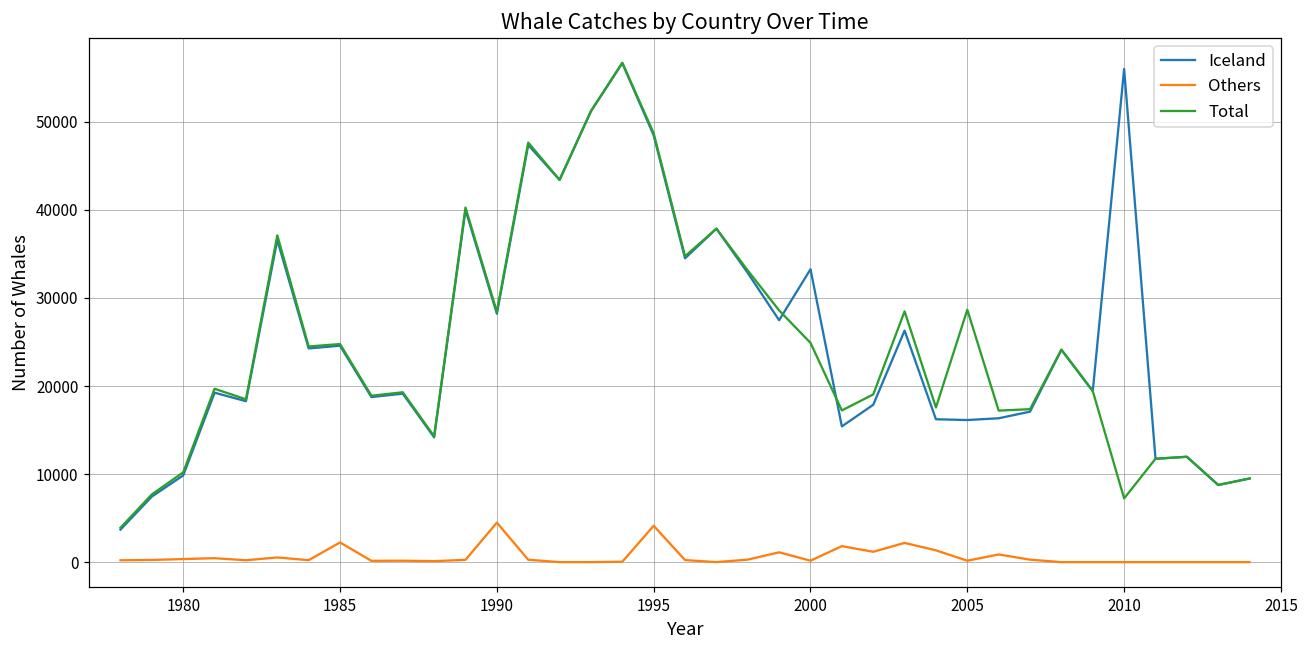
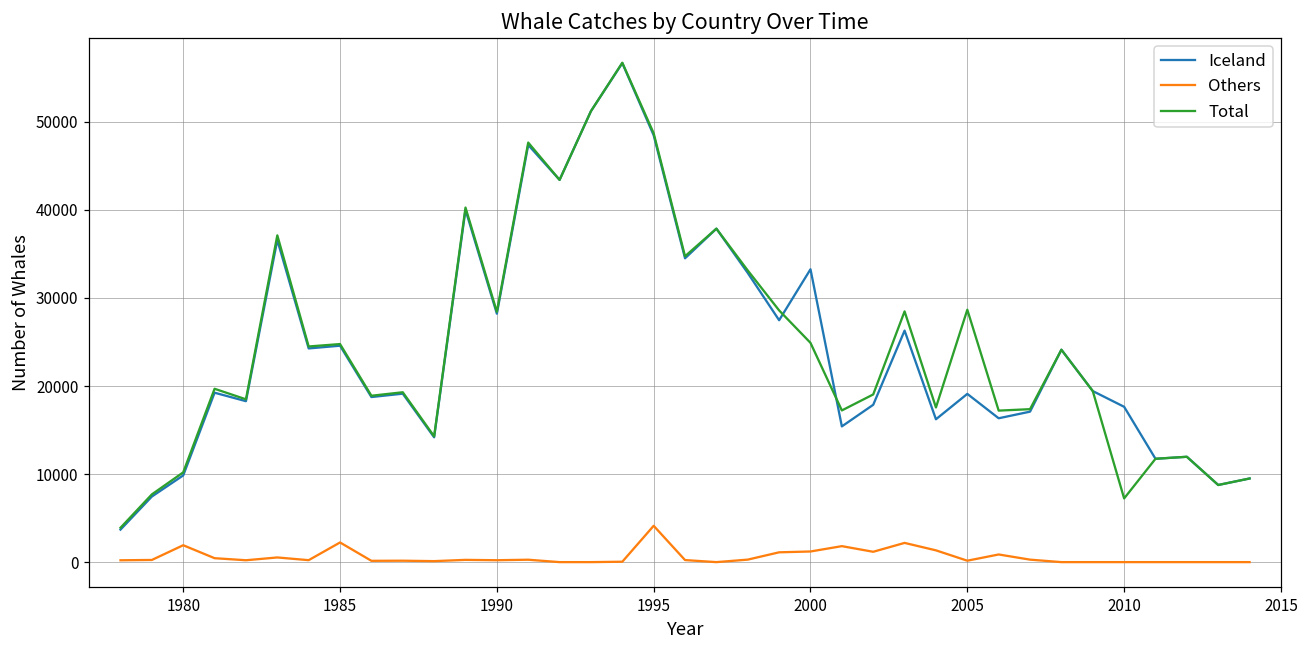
Others, 1980: 0 -> 2000
Others, 1990: 4000 -> 0
Others, 2000: 0 -> 1000
Iceland, 2005: 16000 -> 19000
Iceland, 2010: 56000 -> 18000
